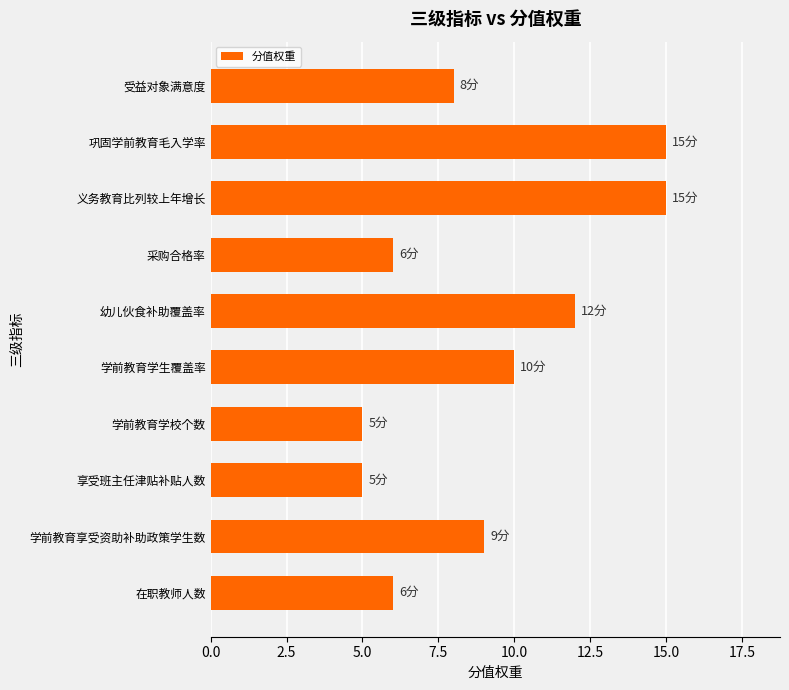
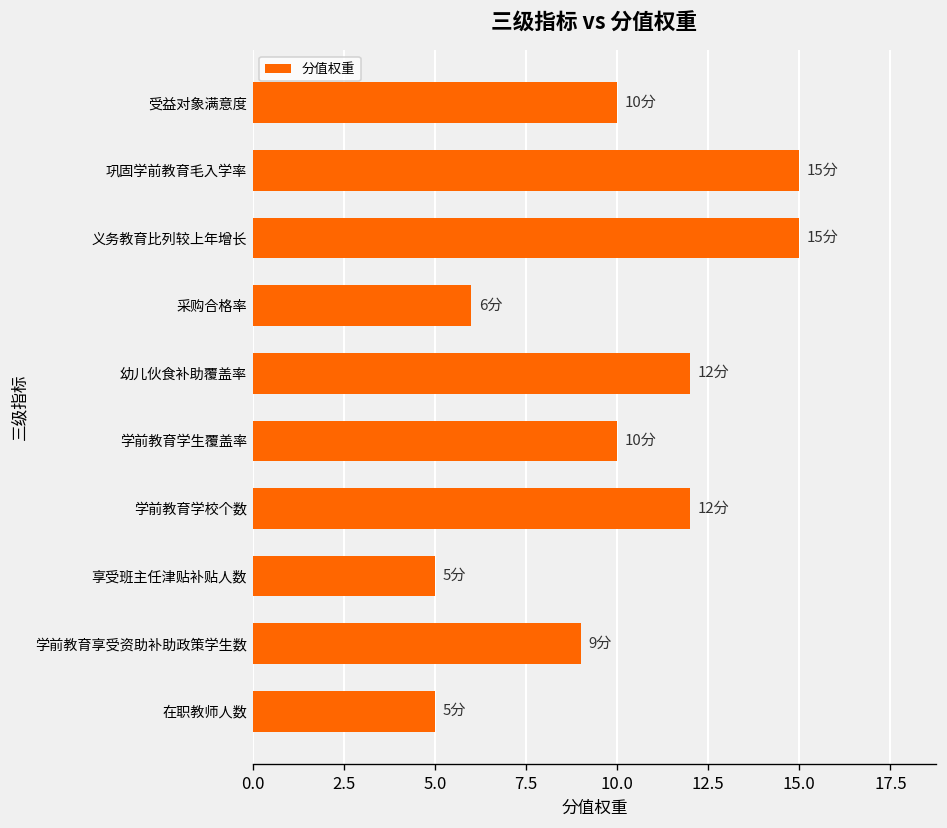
受益对象满意度: 8分 -> 10分
学前教育学校个数: 5分 -> 12分
在职教师人数: 6分 -> 5分
